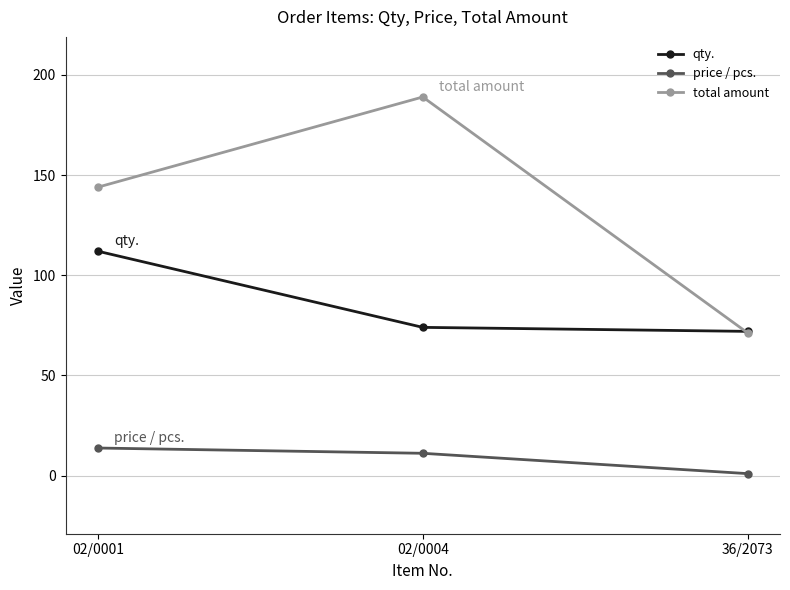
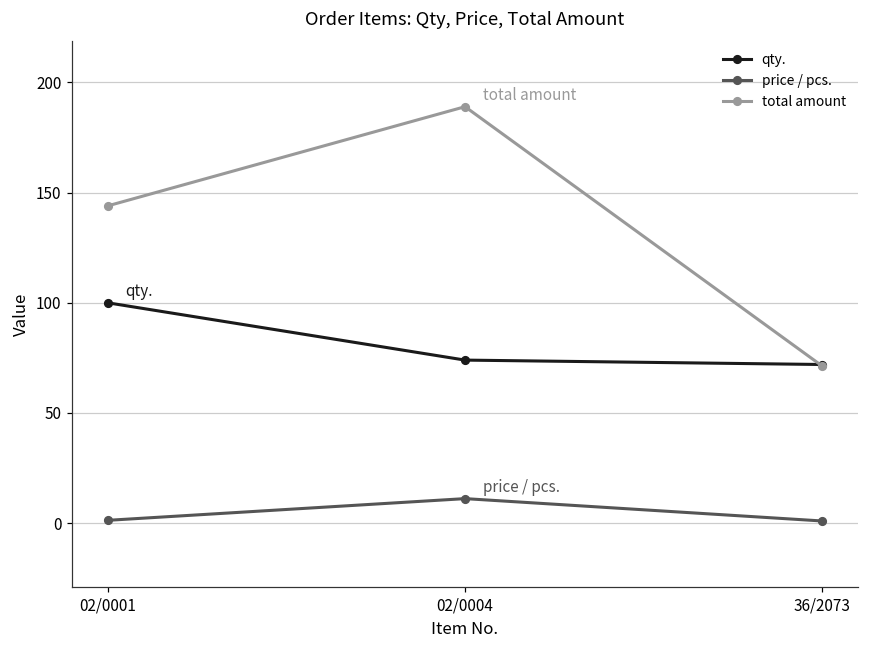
qty., 02/0001: 112 -> 100
price / pcs., 02/0001: 14 -> 1
